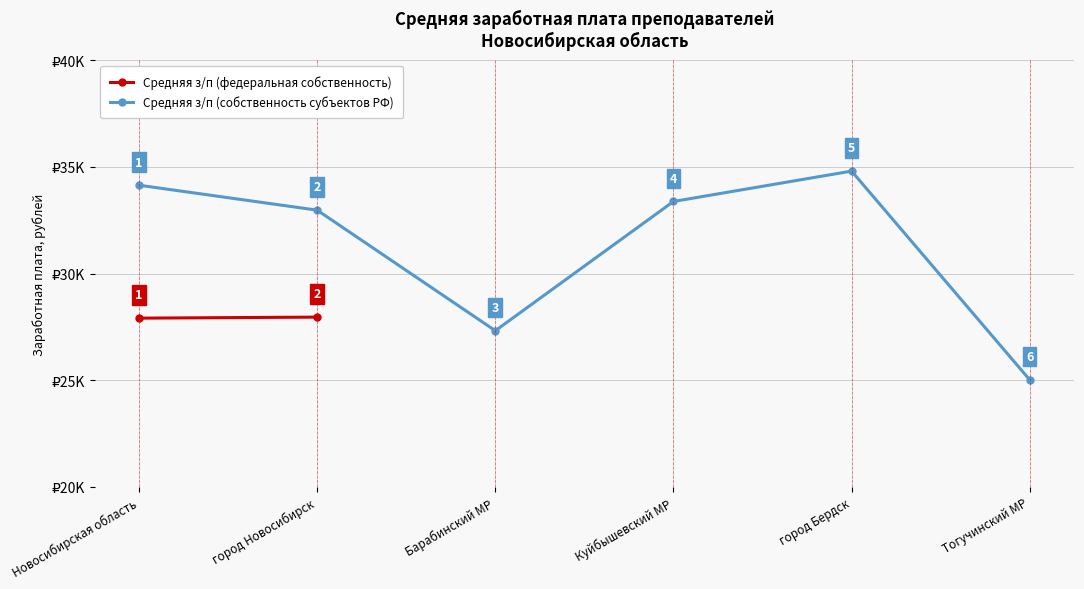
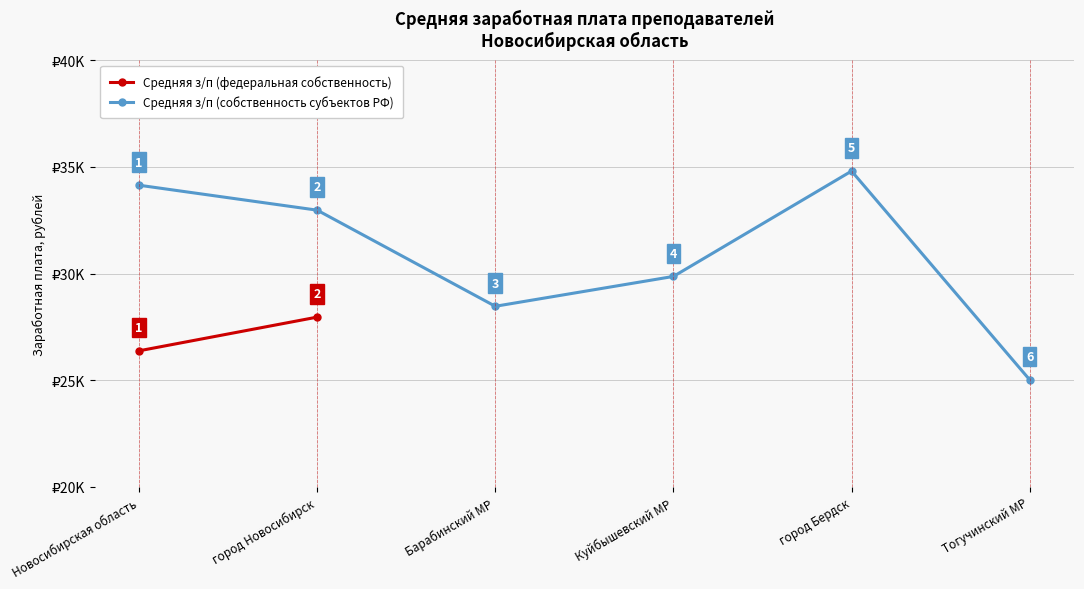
Средняя з/п (федеральная собственность), Новосибирская область: ₽27900 -> ₽26400
Средняя з/п (собственность субъектов РФ), Барабинский МР: ₽27300 -> ₽28500
Средняя з/п (собственность субъектов РФ), Куйбышевский МР: ₽33400 -> ₽29900
